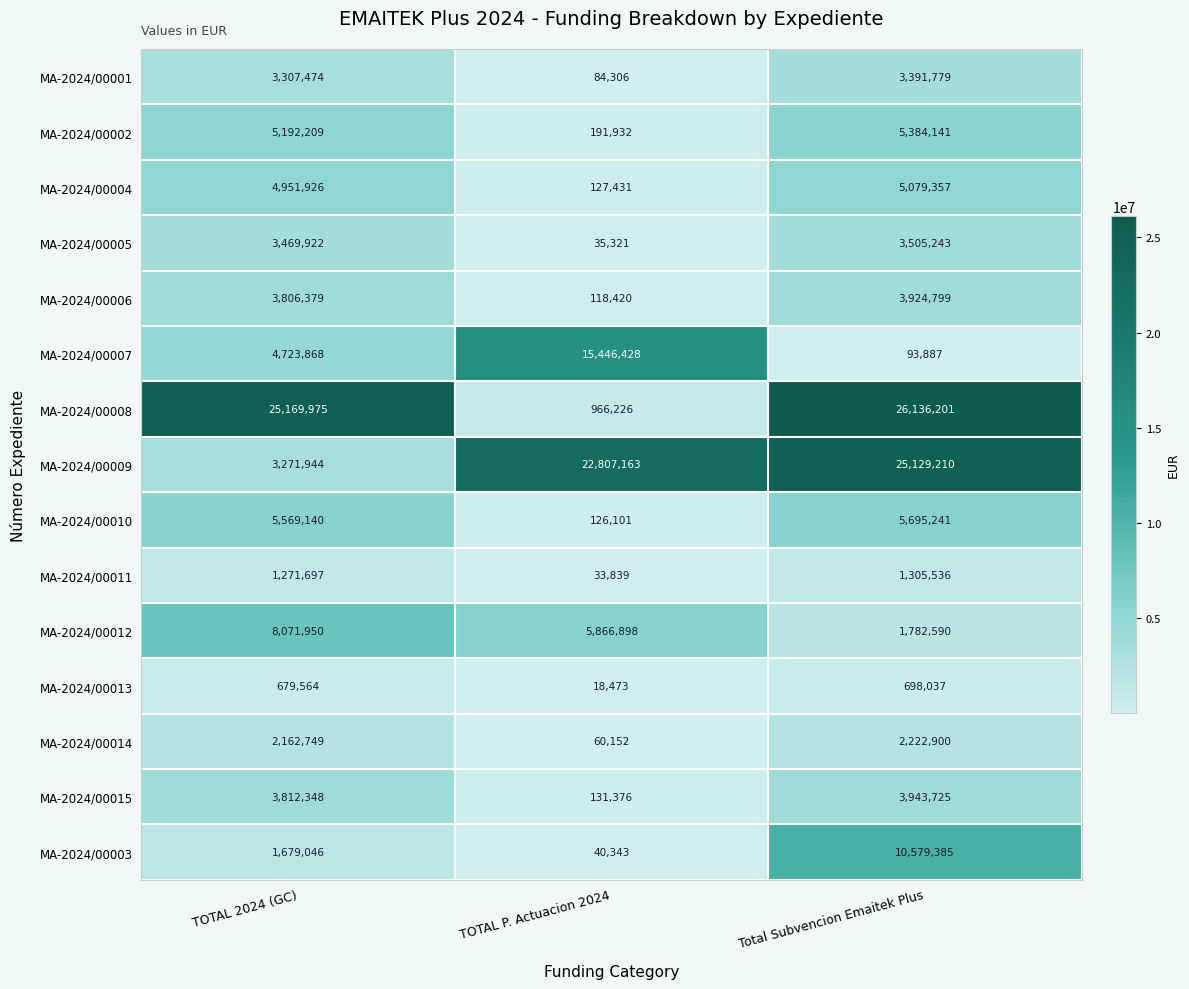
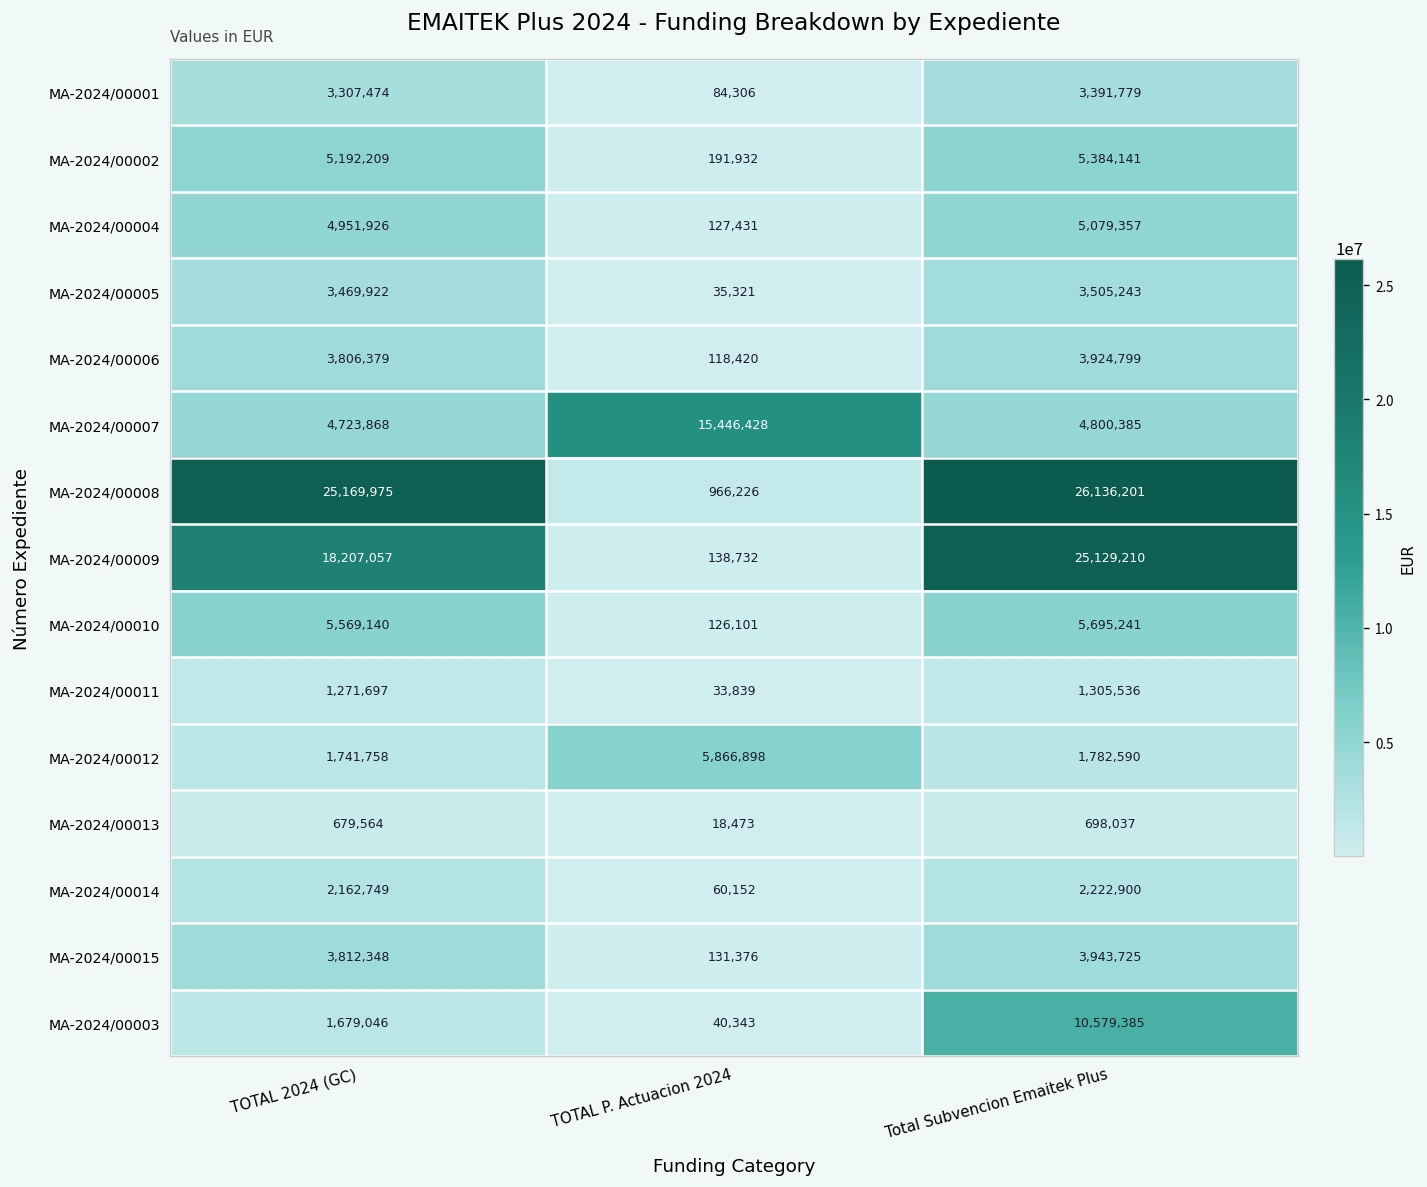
MA-2024/00007, Total Subvencion Emaitek Plus: 93,887 -> 4,800,385
MA-2024/00009, TOTAL 2024 (GC): 3,271,944 -> 18,207,057
MA-2024/00009, TOTAL P. Actuacion 2024: 22,807,163 -> 138,732
MA-2024/00012, TOTAL 2024 (GC): 8,071,950 -> 1,741,758
